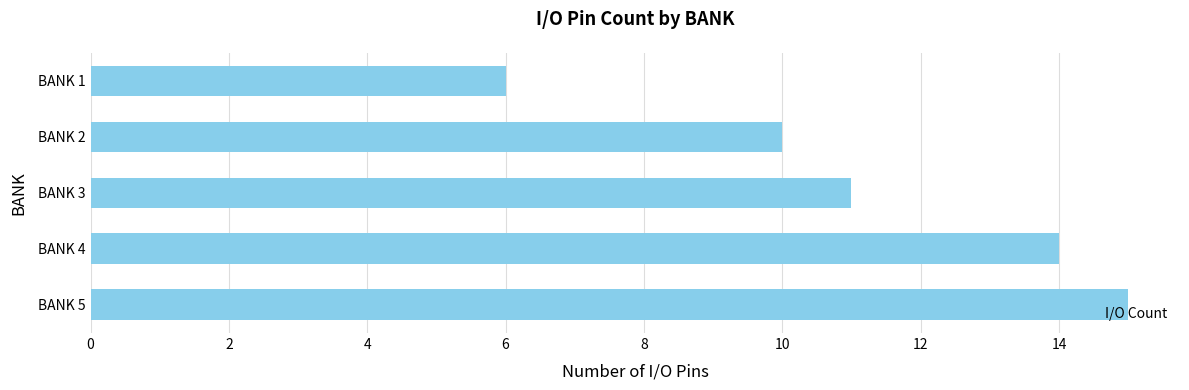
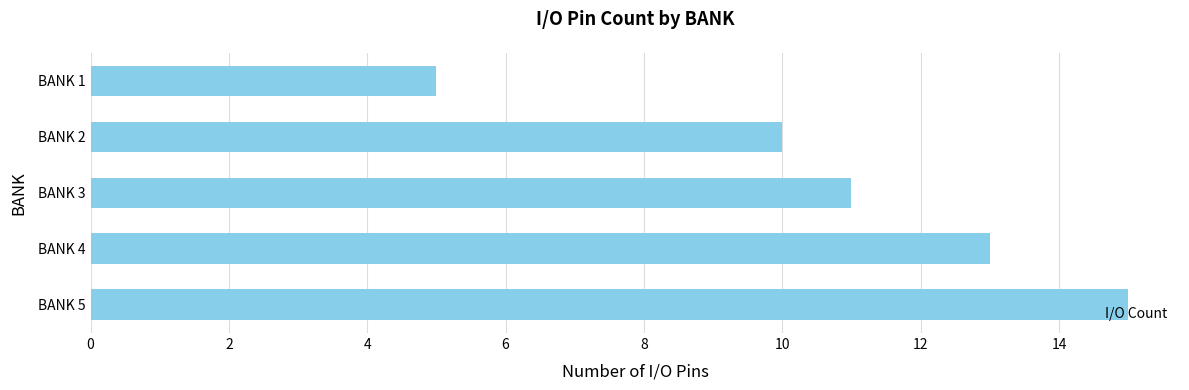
BANK 1: 6 -> 5
BANK 4: 14 -> 13
